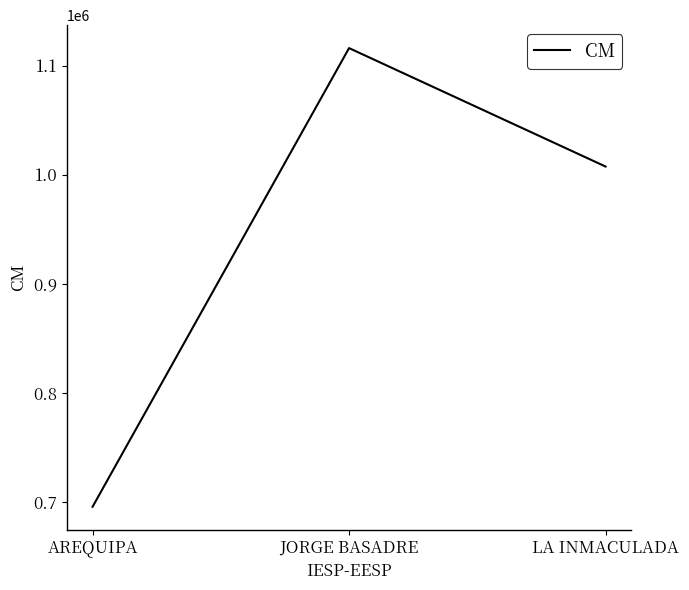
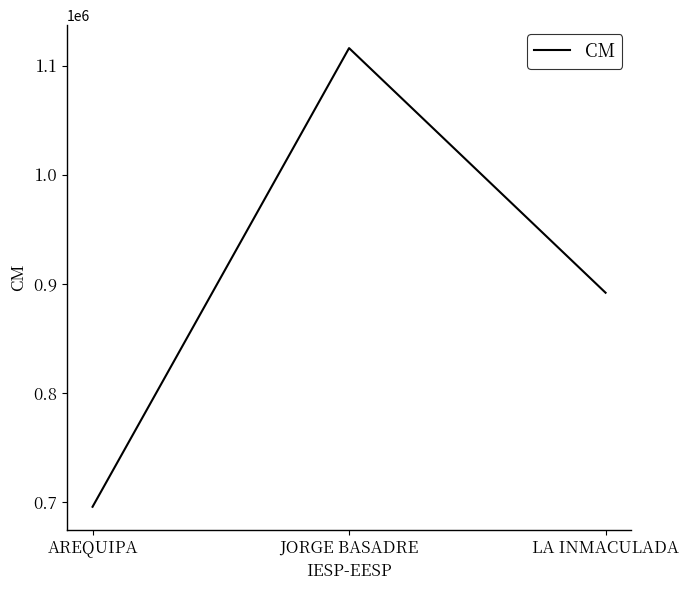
LA INMACULADA: 1008000 -> 892000
